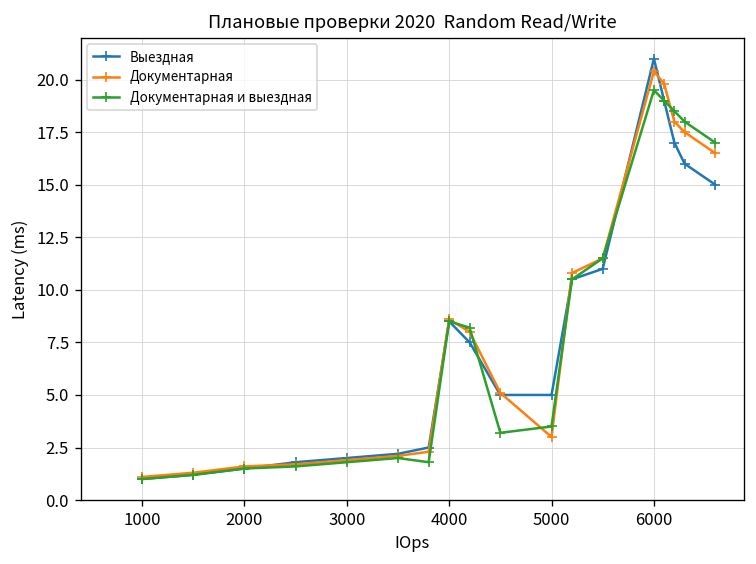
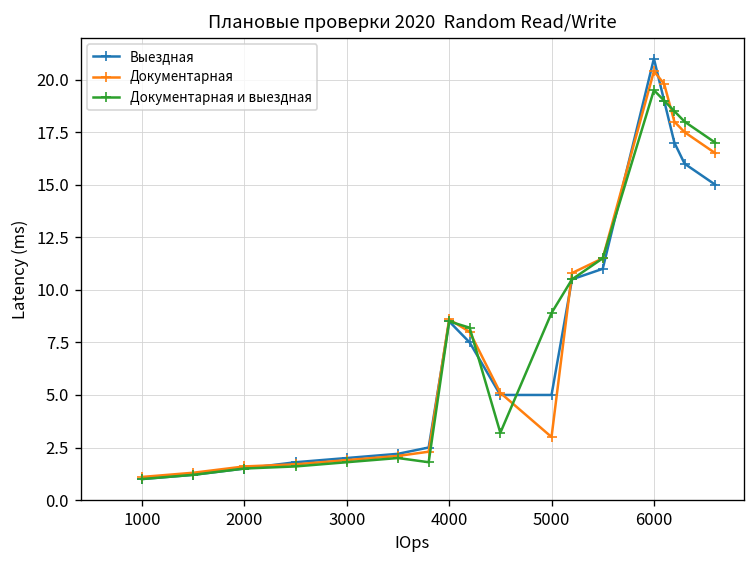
Документарная и выездная, 5000: 3.5 -> 8.9
